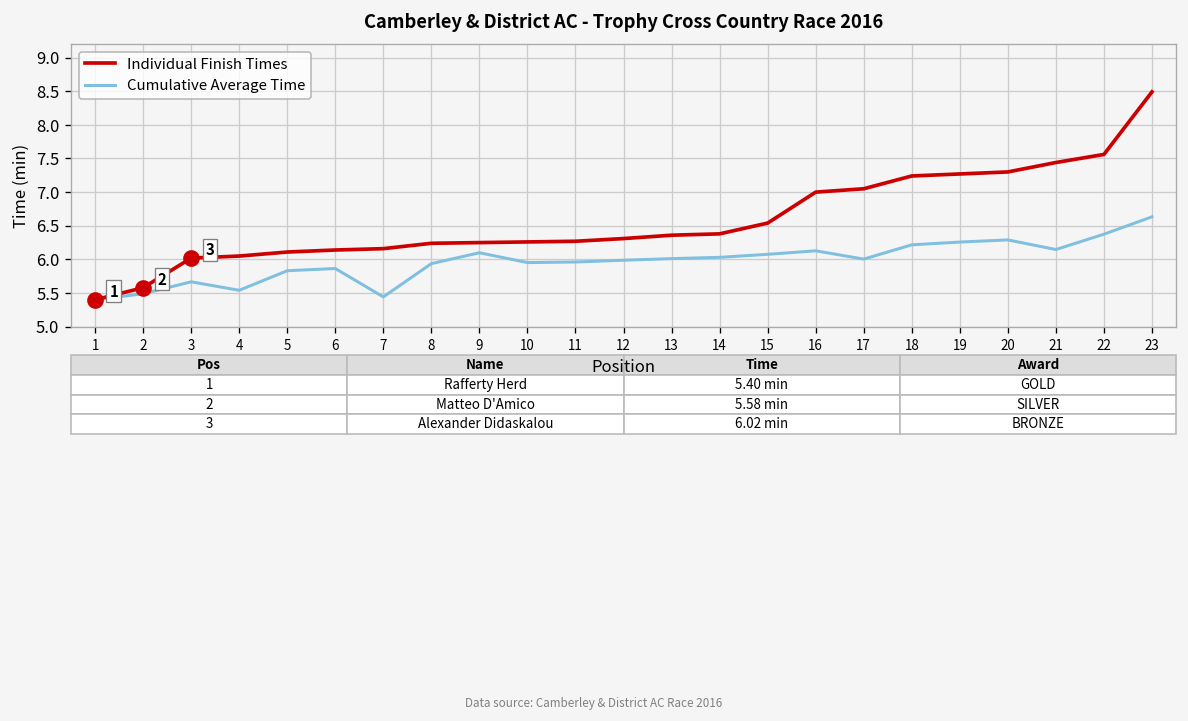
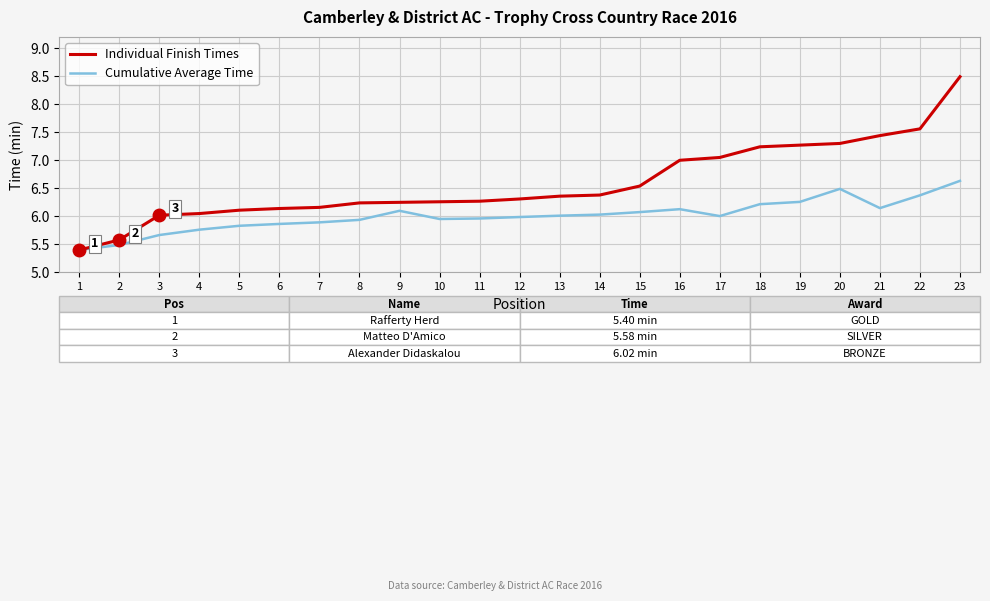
Cumulative Average Time, 4: 5.5 -> 5.8
Cumulative Average Time, 7: 5.4 -> 5.9
Cumulative Average Time, 20: 6.3 -> 6.5
